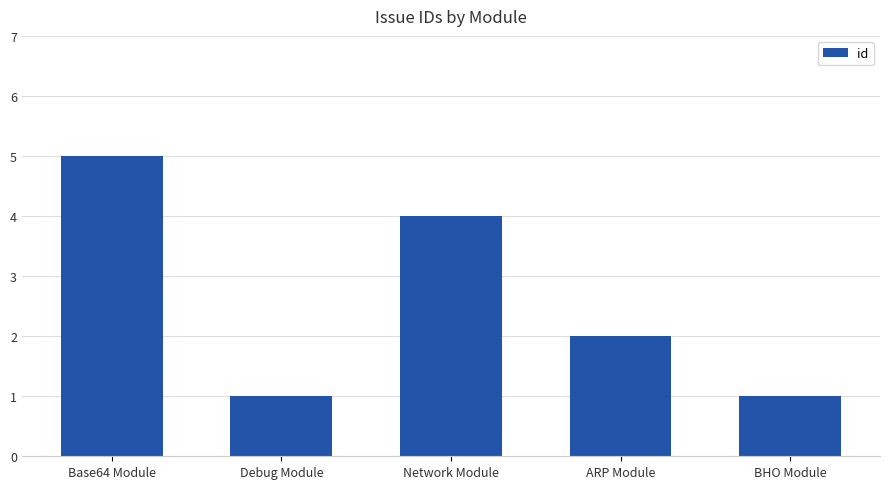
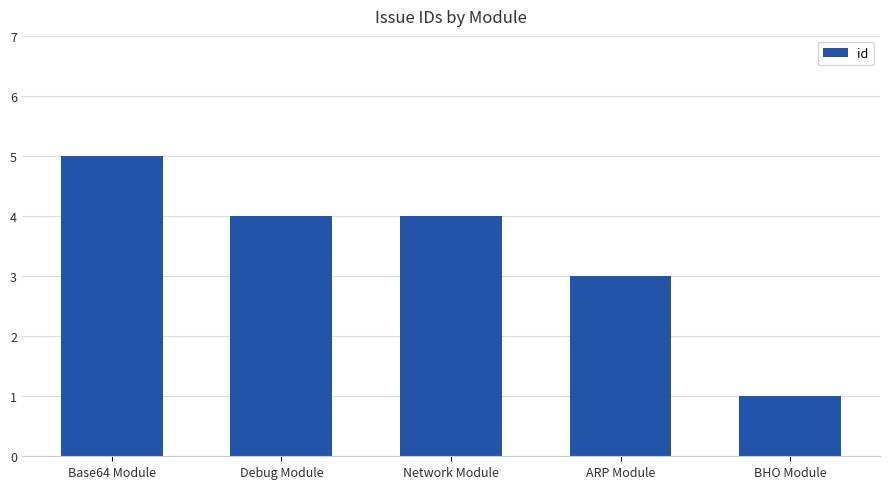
Debug Module: 1 -> 4
ARP Module: 2 -> 3
